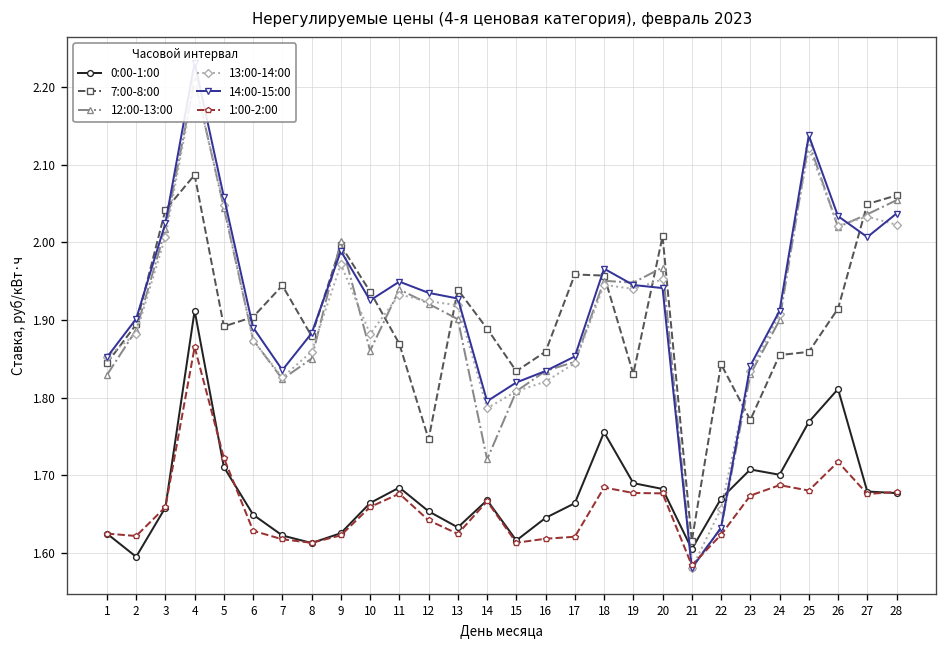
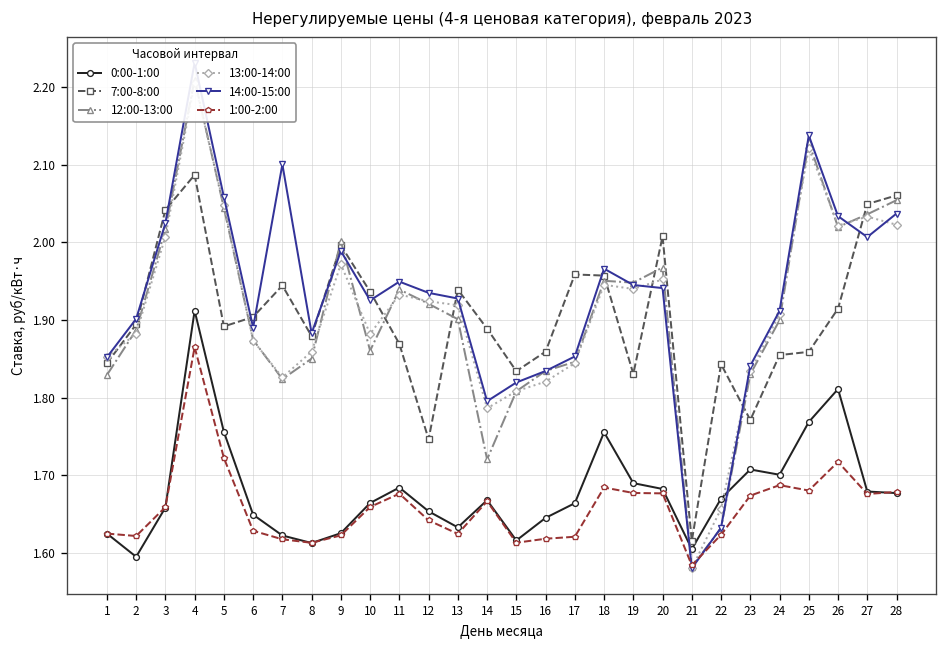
0:00-1:00, 5: 1.71 -> 1.76
14:00-15:00, 7: 1.84 -> 2.10
